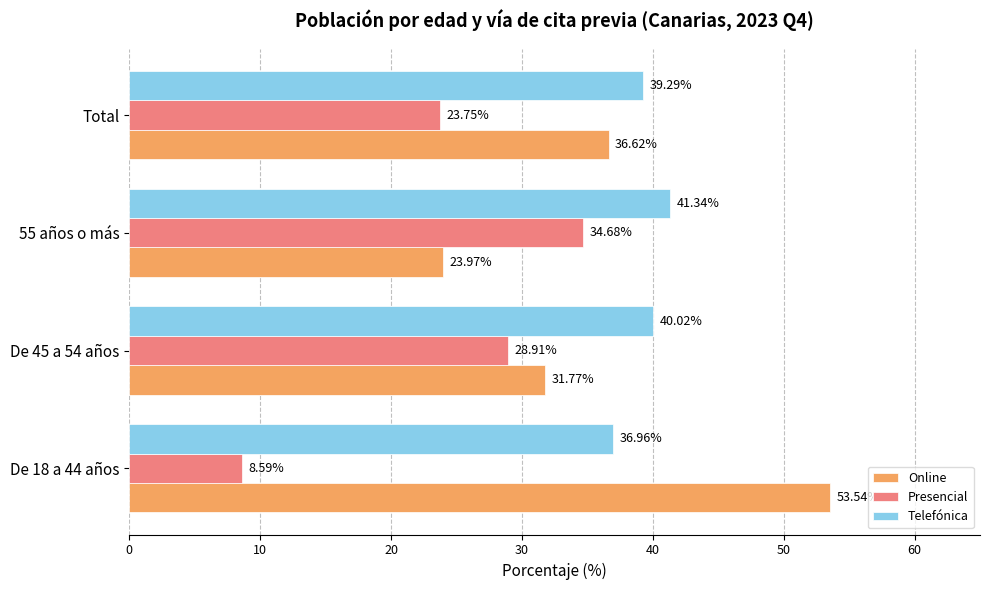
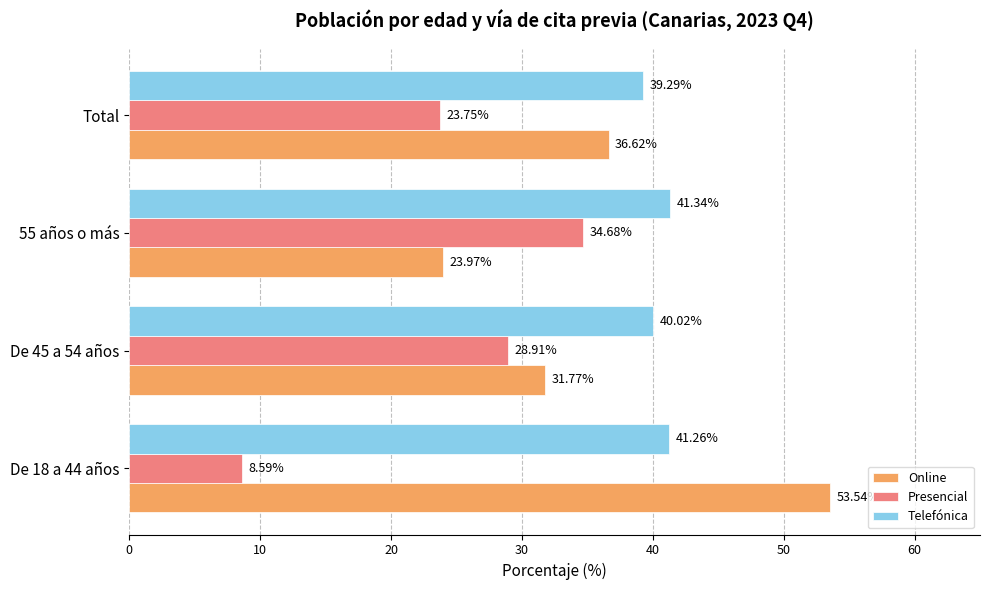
Telefónica, De 18 a 44 años: 36.96% -> 41.26%
